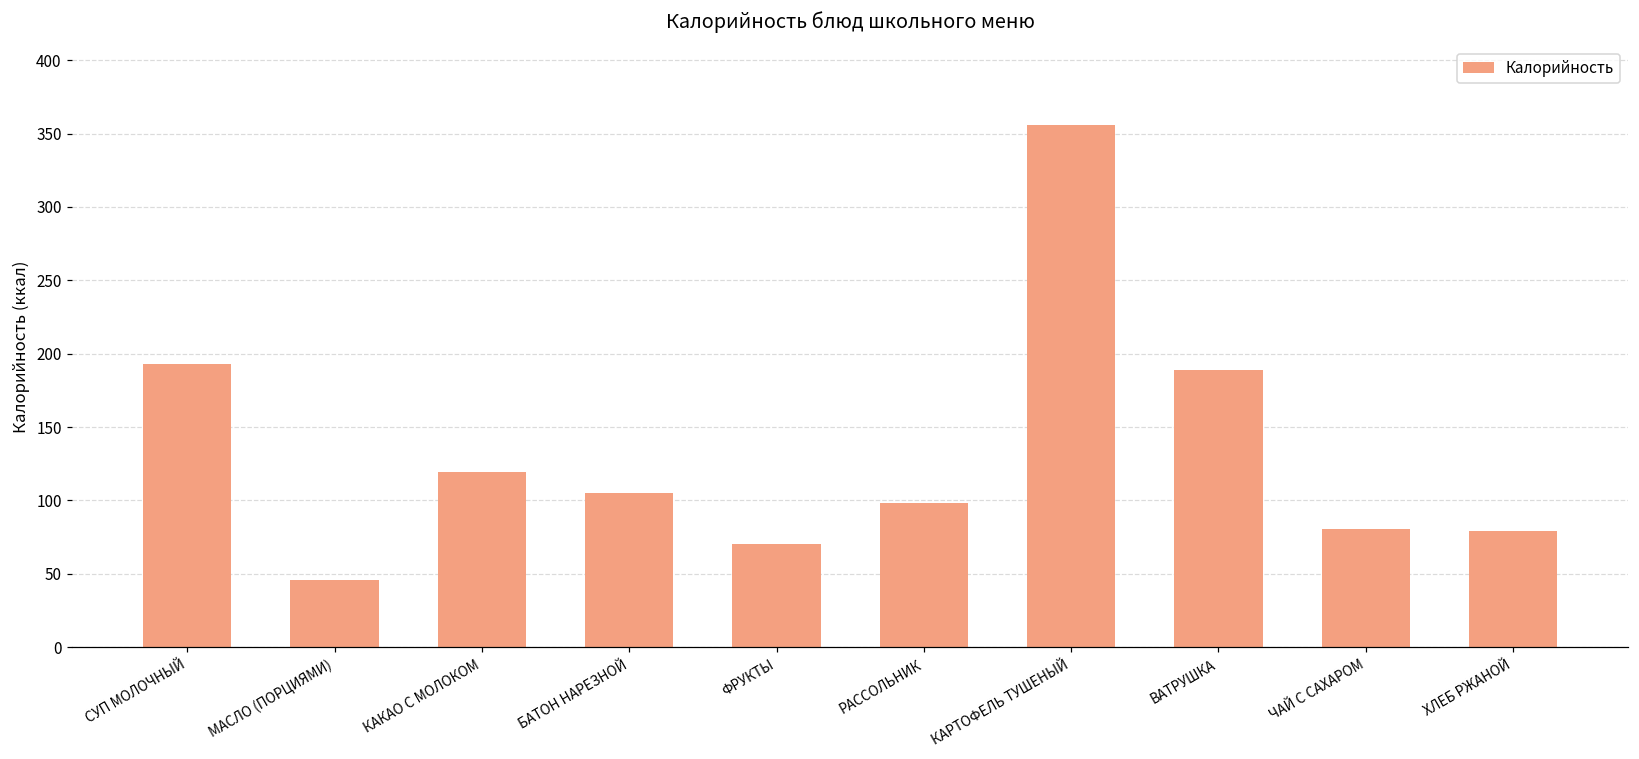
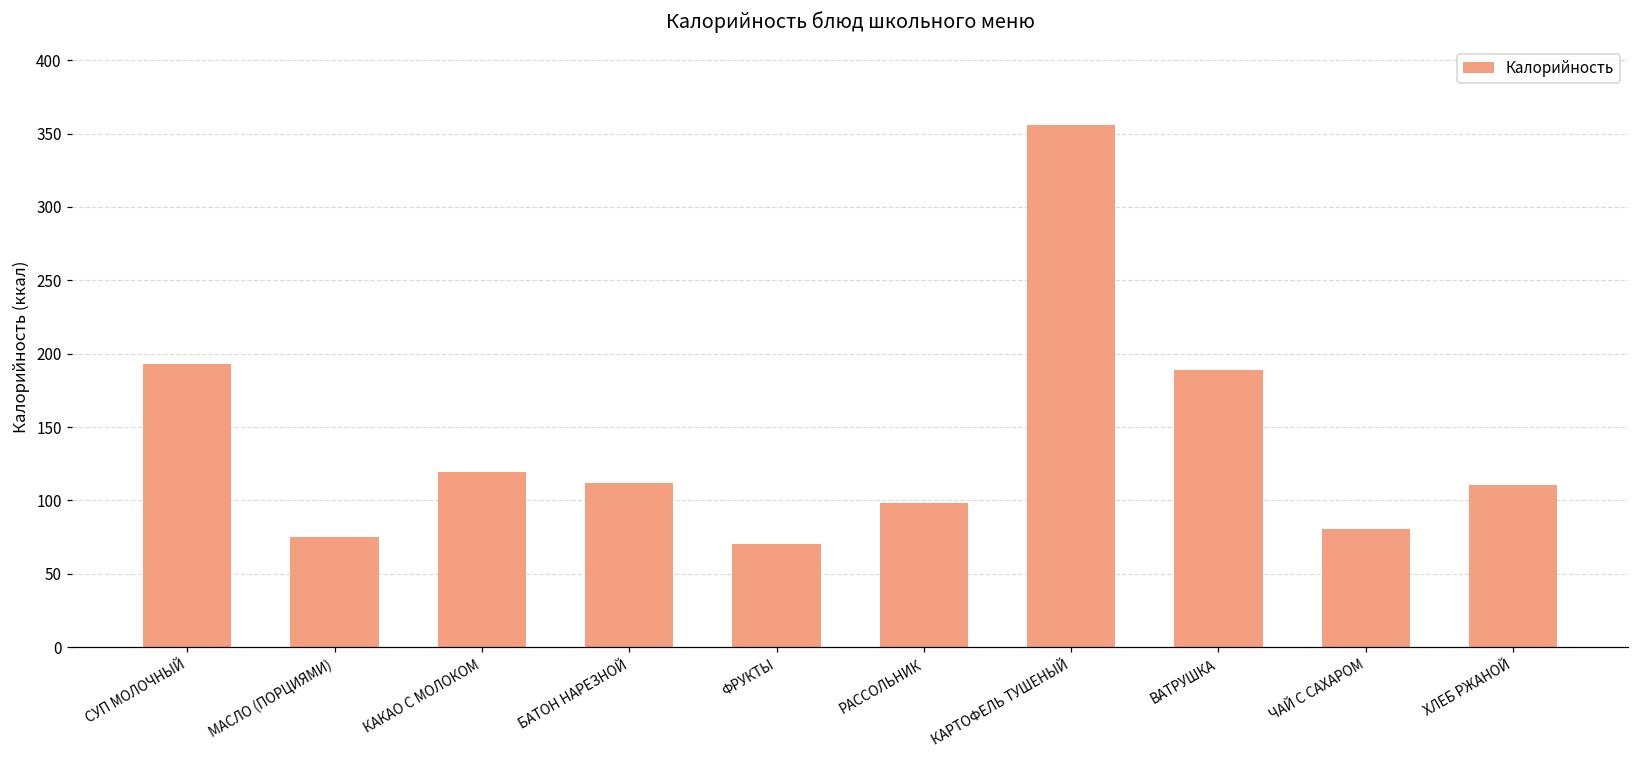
МАСЛО (ПОРЦИЯМИ): 46 -> 75
БАТОН НАРЕЗНОЙ: 105 -> 112
ХЛЕБ РЖАНОЙ: 79 -> 111
